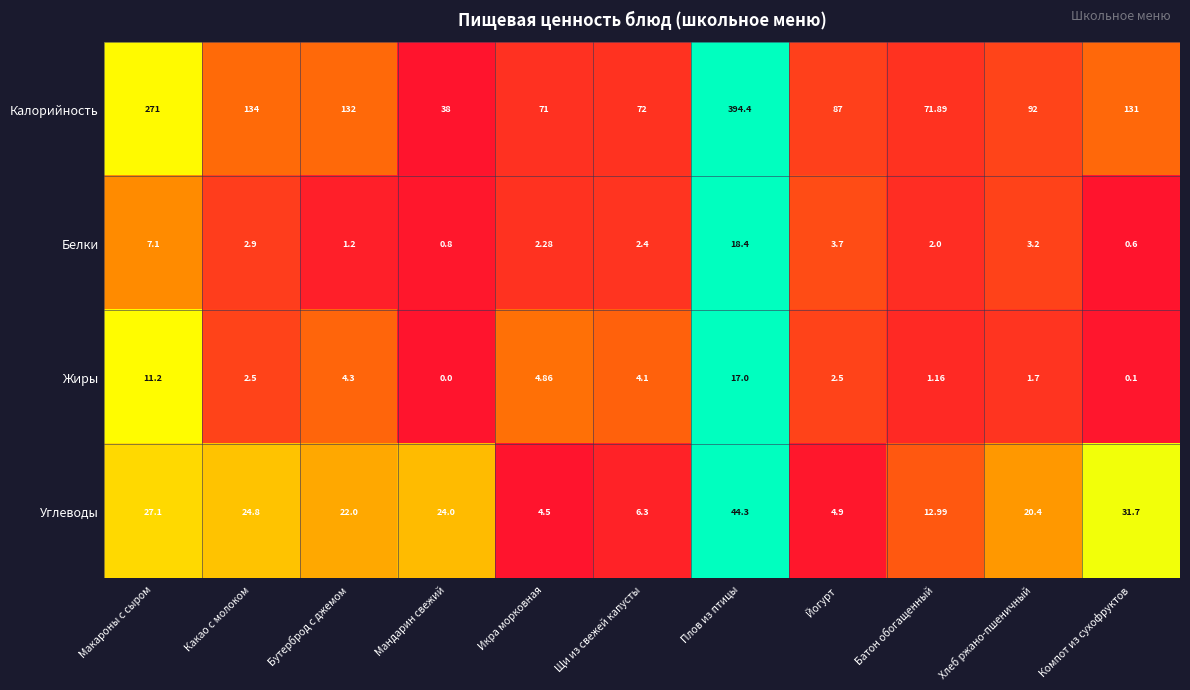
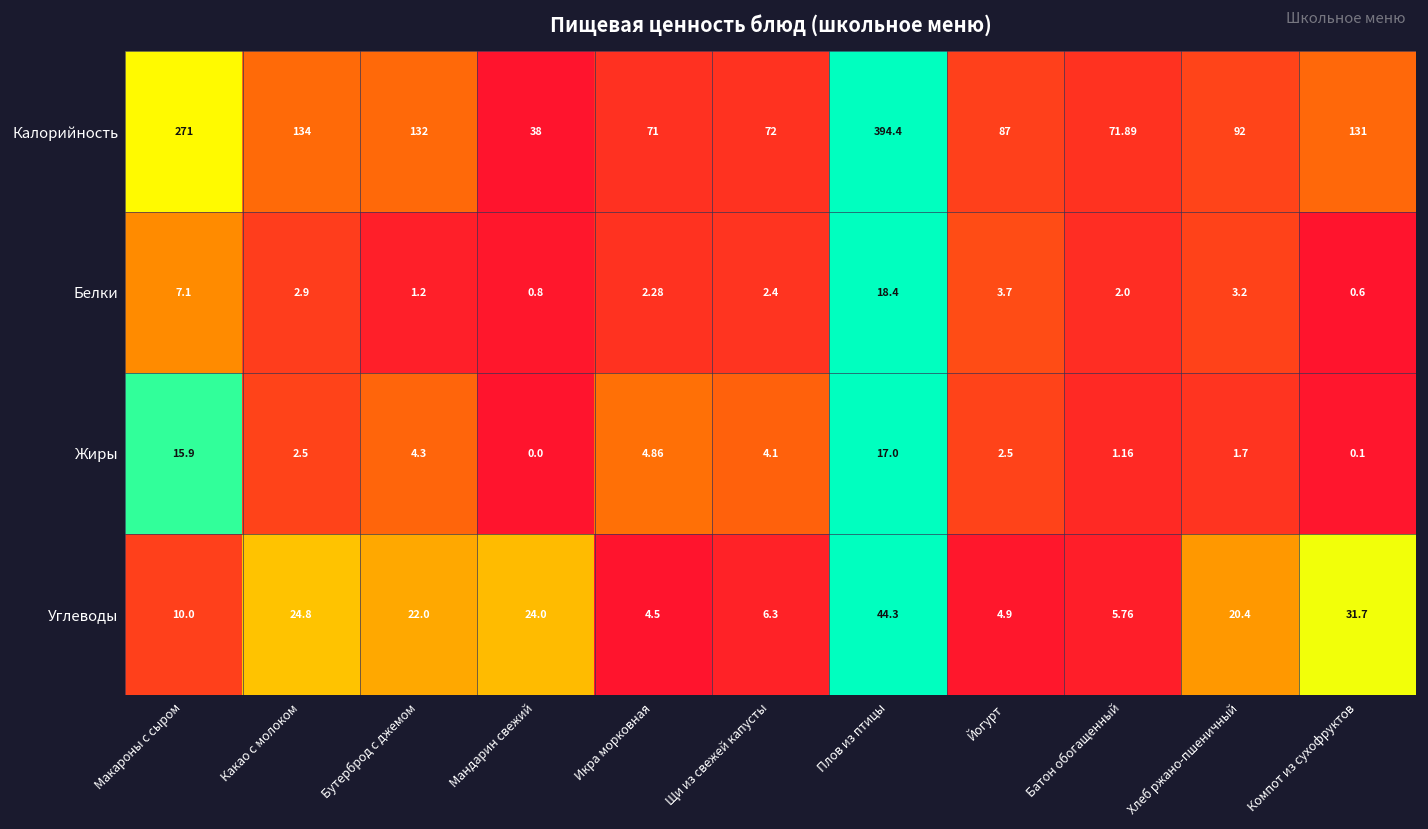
Жиры, Макароны с сыром: 11.2 -> 15.9
Углеводы, Макароны с сыром: 27.1 -> 10.0
Углеводы, Батон обогащенный: 12.99 -> 5.76
